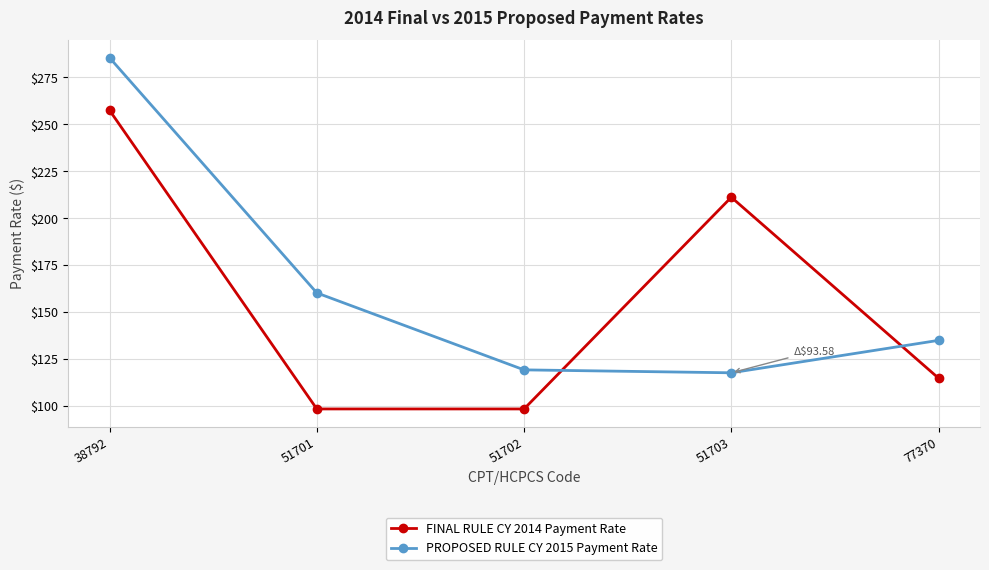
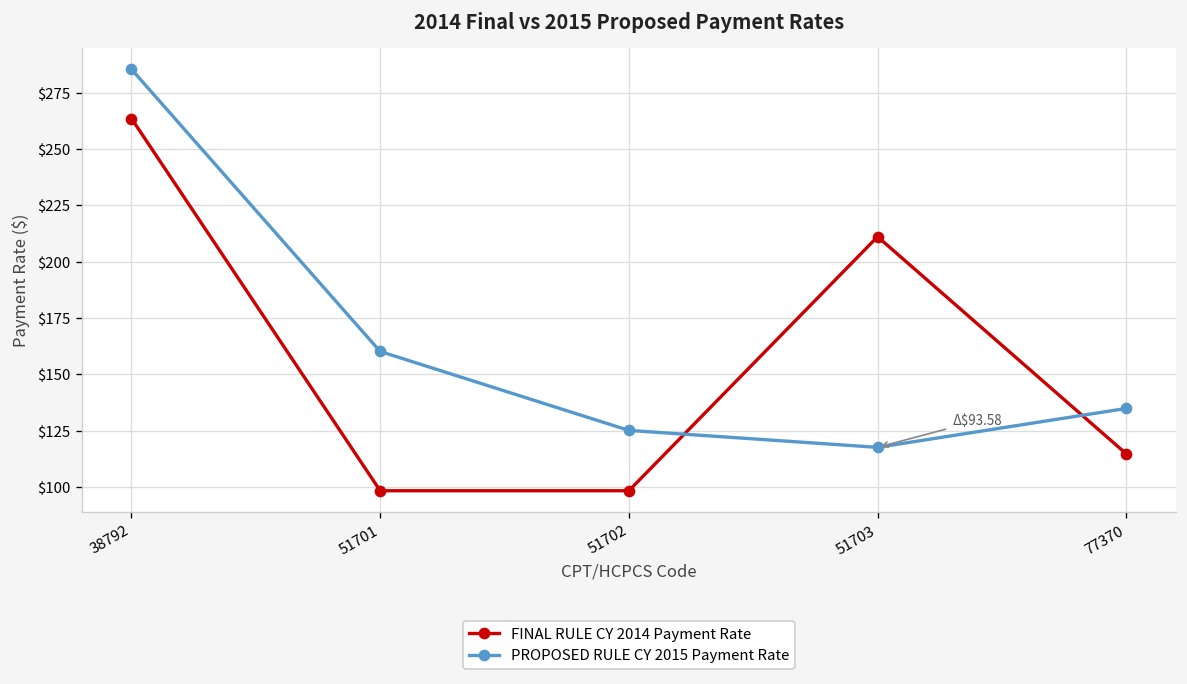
FINAL RULE CY 2014 Payment Rate, 38792: $257 -> $264
PROPOSED RULE CY 2015 Payment Rate, 51702: $119 -> $125
